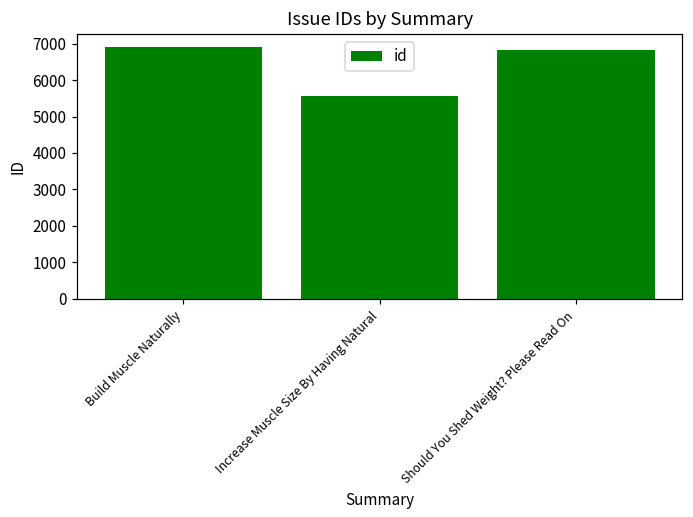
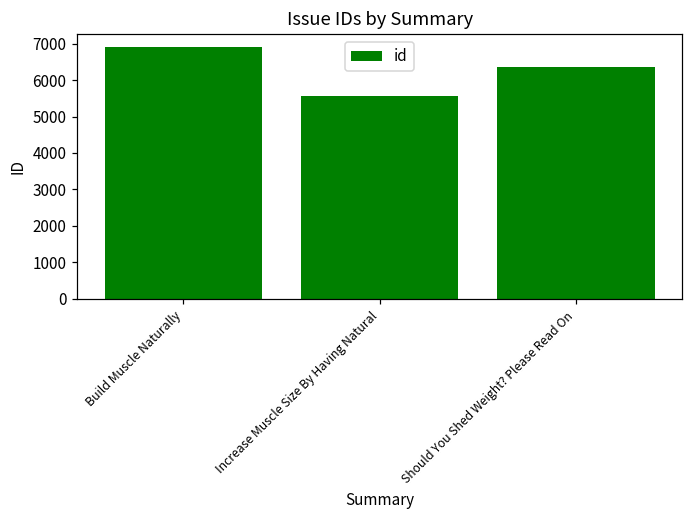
Should You Shed Weight? Please Read On: 6800 -> 6400
